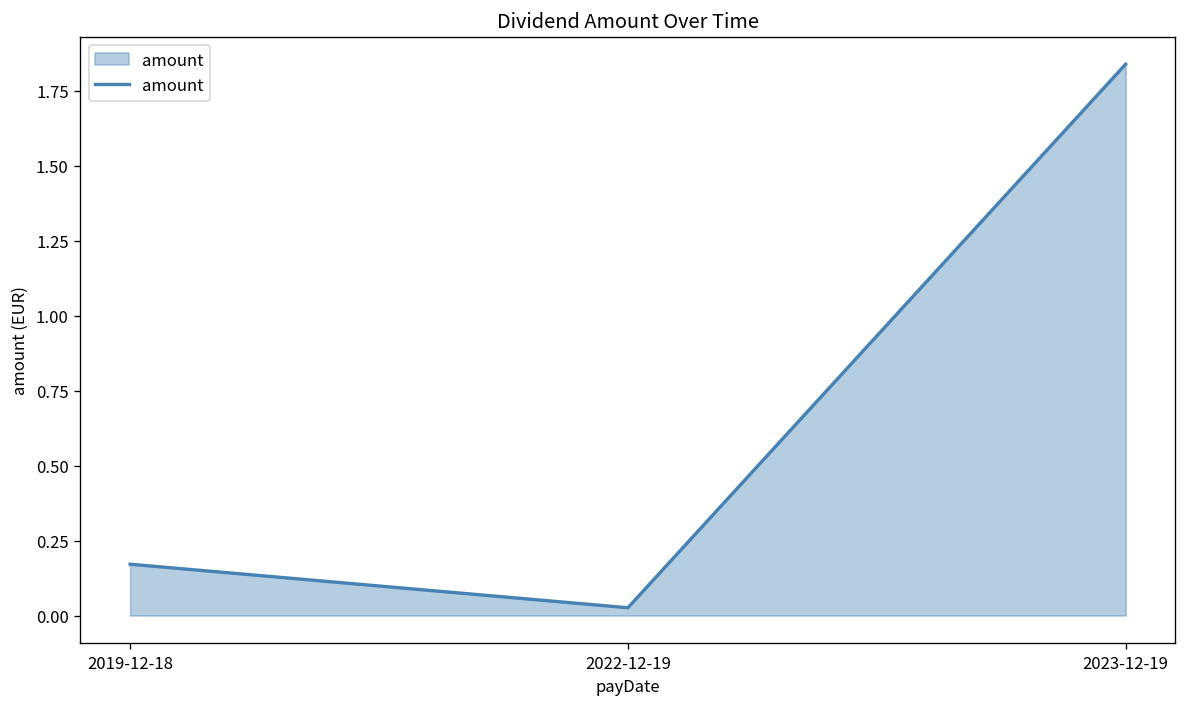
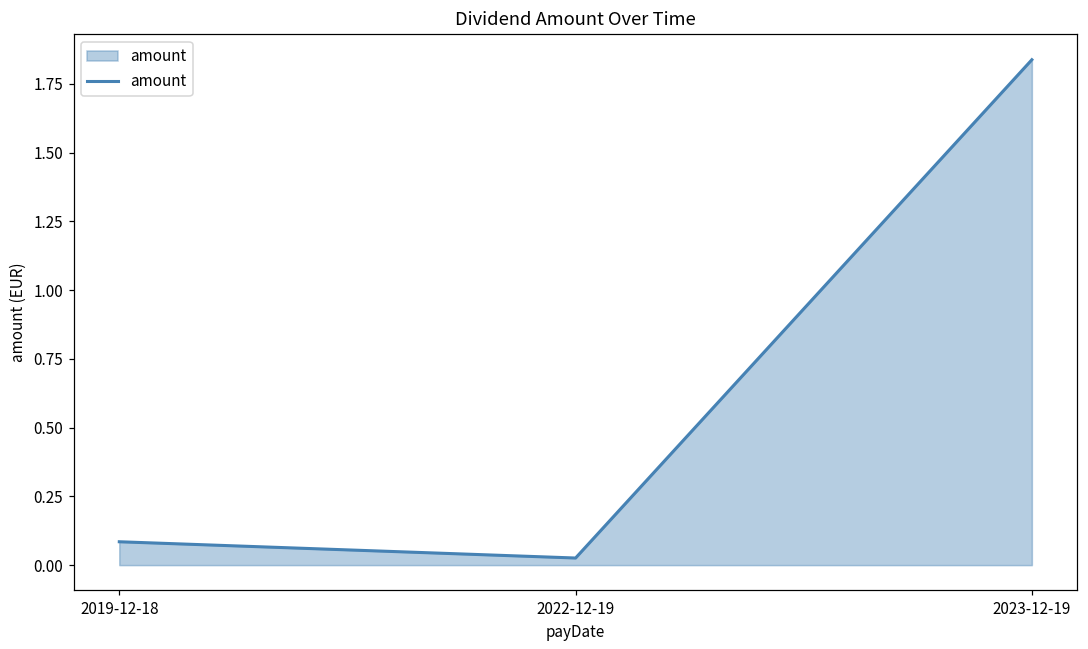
2019-12-18: 0.17 -> 0.09
